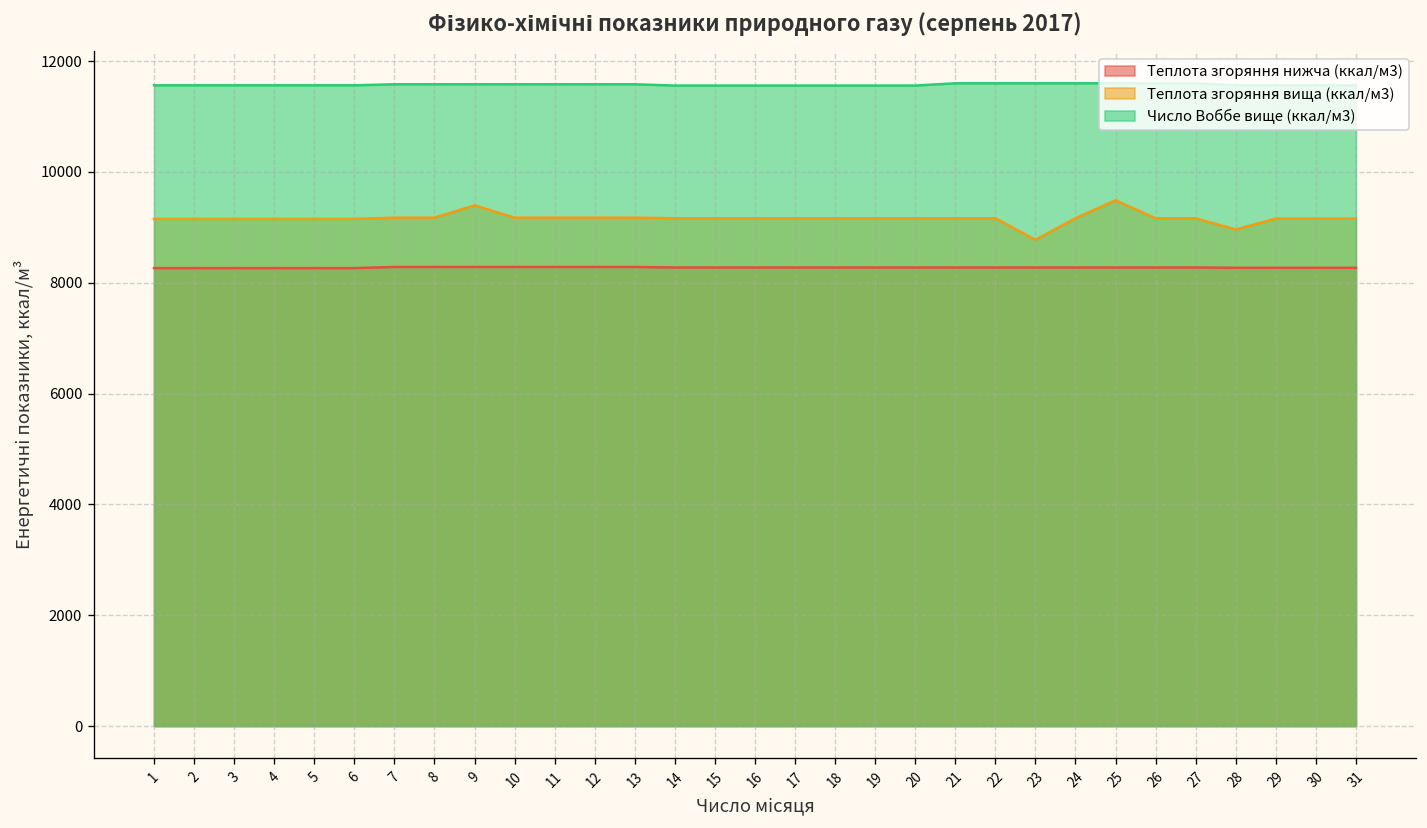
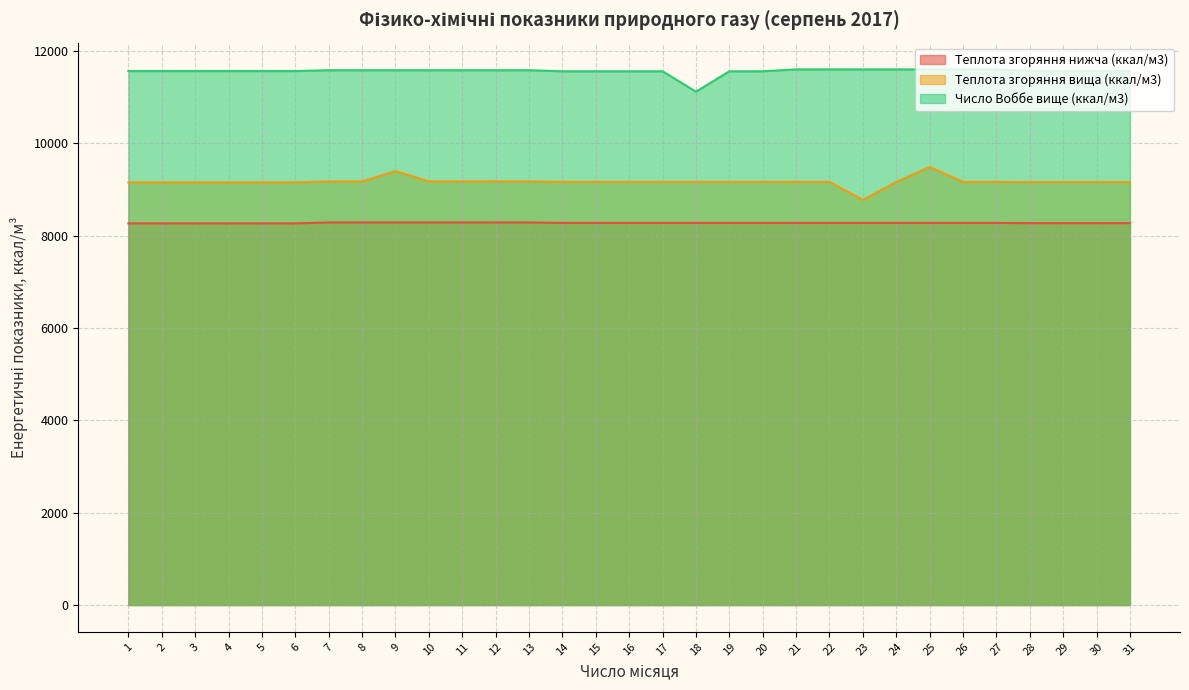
Число Воббе вище (ккал/м3), 18: 11600 -> 11100
Теплота згоряння вища (ккал/м3), 28: 9000 -> 9200
